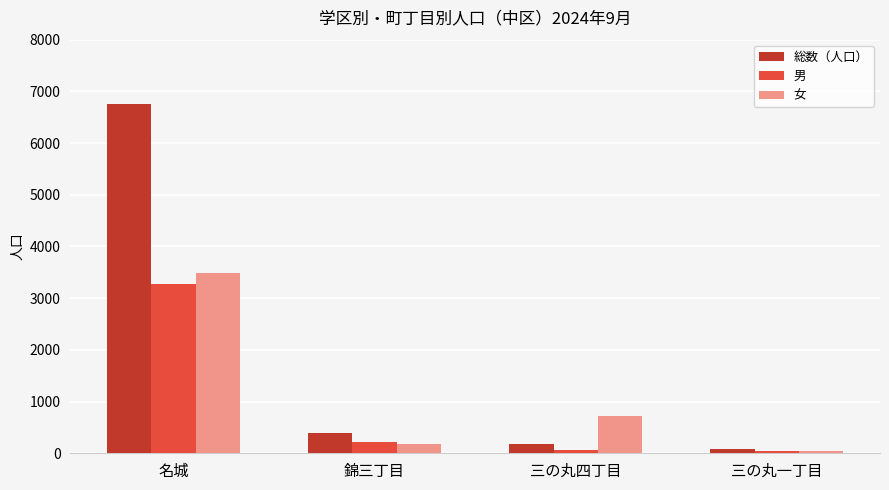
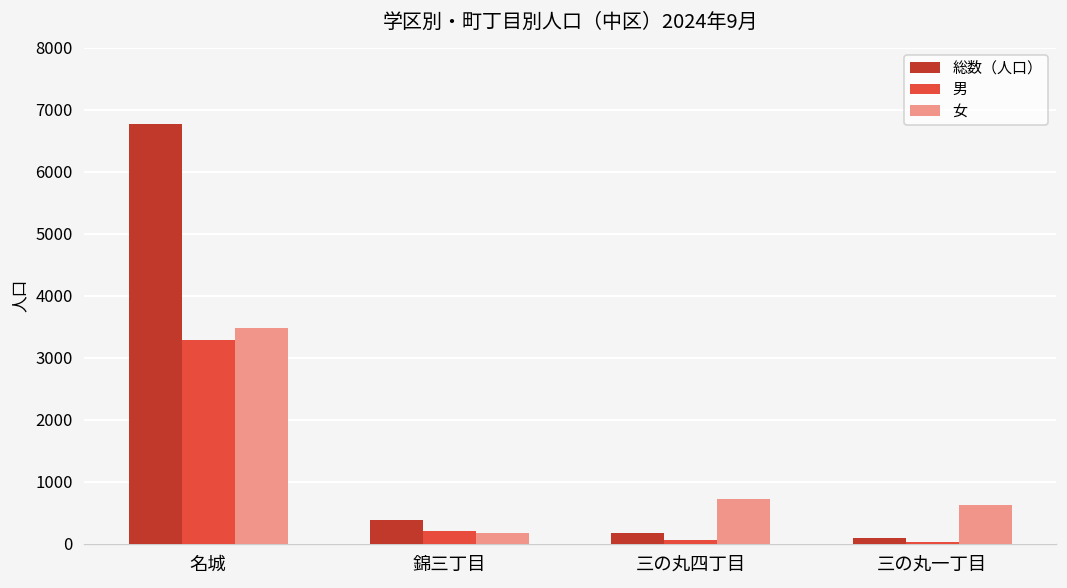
女, 三の丸一丁目: 100 -> 600
